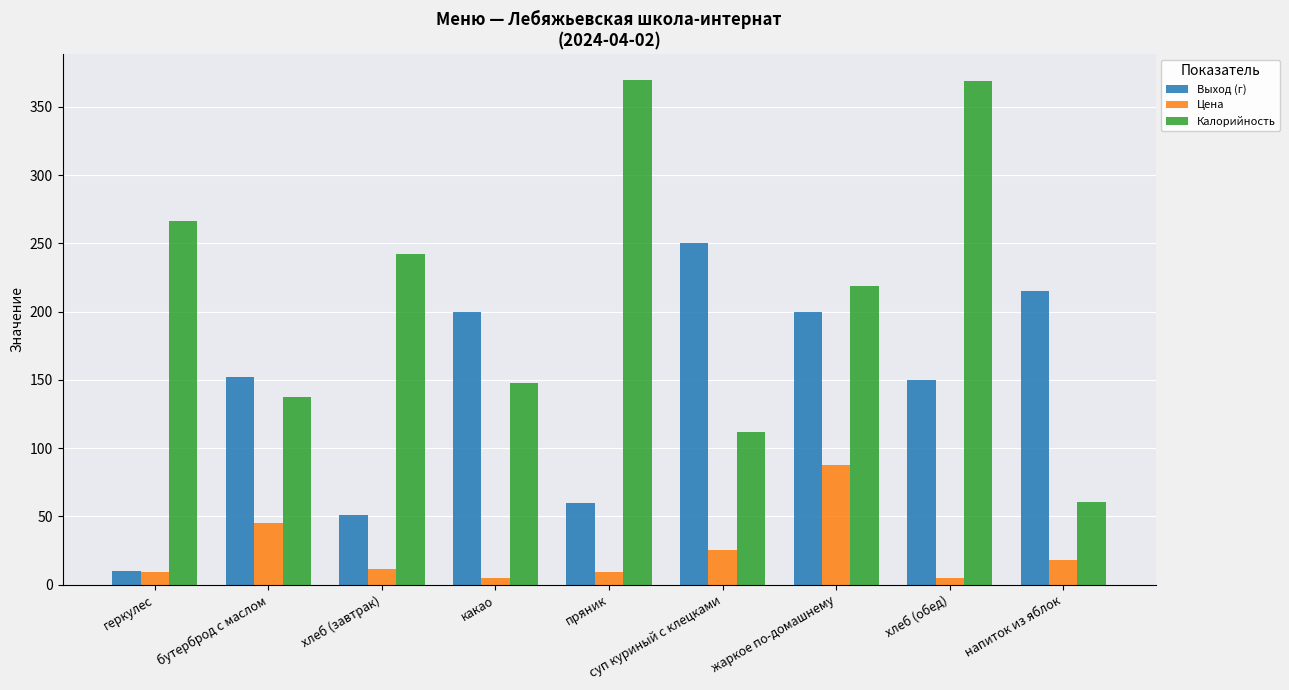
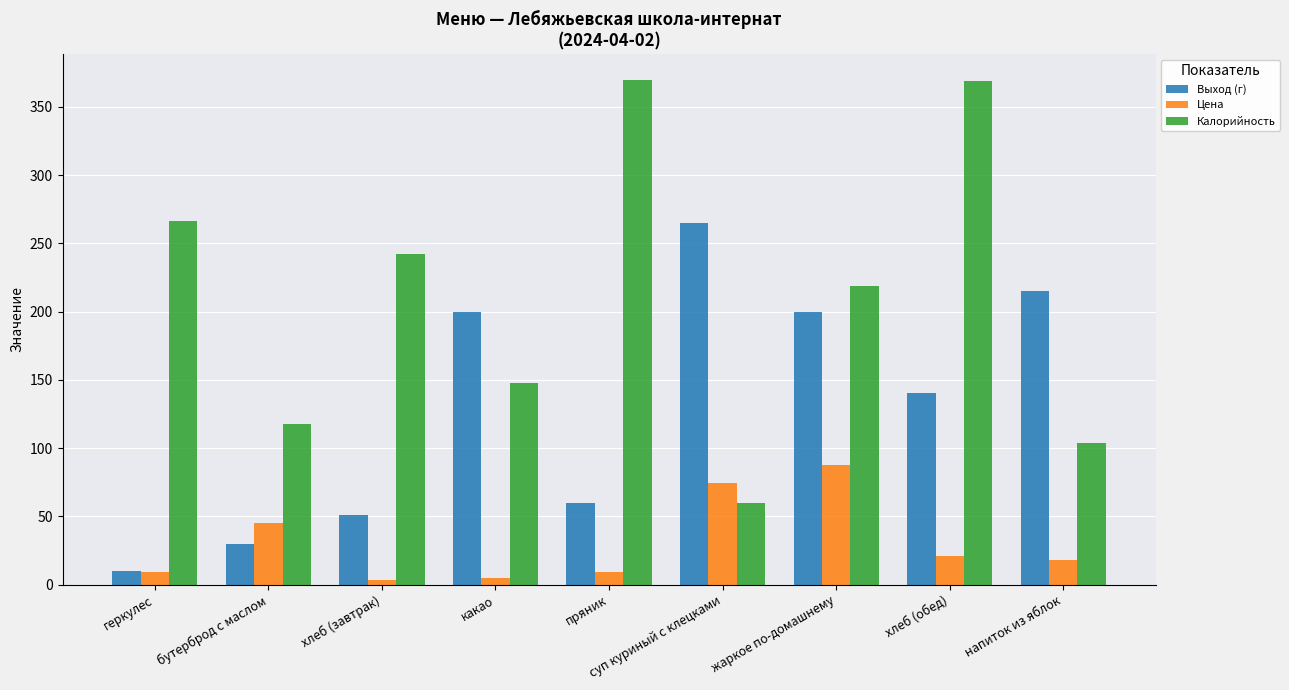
Выход (г), бутерброд с маслом: 152 -> 30
Калорийность, бутерброд с маслом: 138 -> 118
Цена, хлеб (завтрак): 11 -> 3
Выход (г), суп куриный с клецками: 250 -> 265
Цена, суп куриный с клецками: 25 -> 74
Калорийность, суп куриный с клецками: 112 -> 60
Выход (г), хлеб (обед): 150 -> 140
Цена, хлеб (обед): 5 -> 21
Калорийность, напиток из яблок: 60 -> 104
